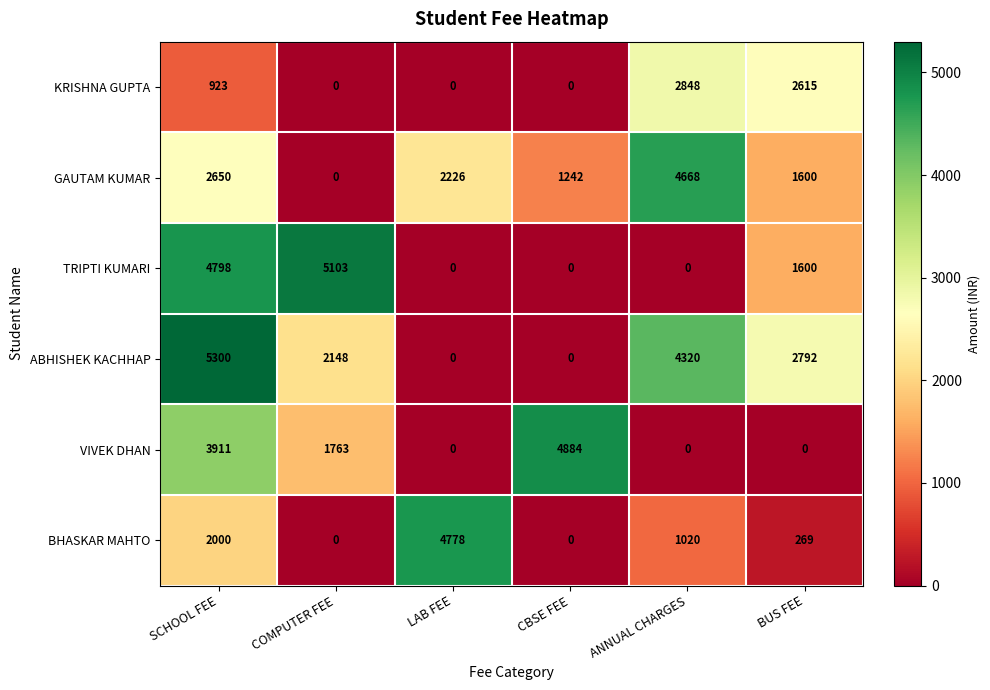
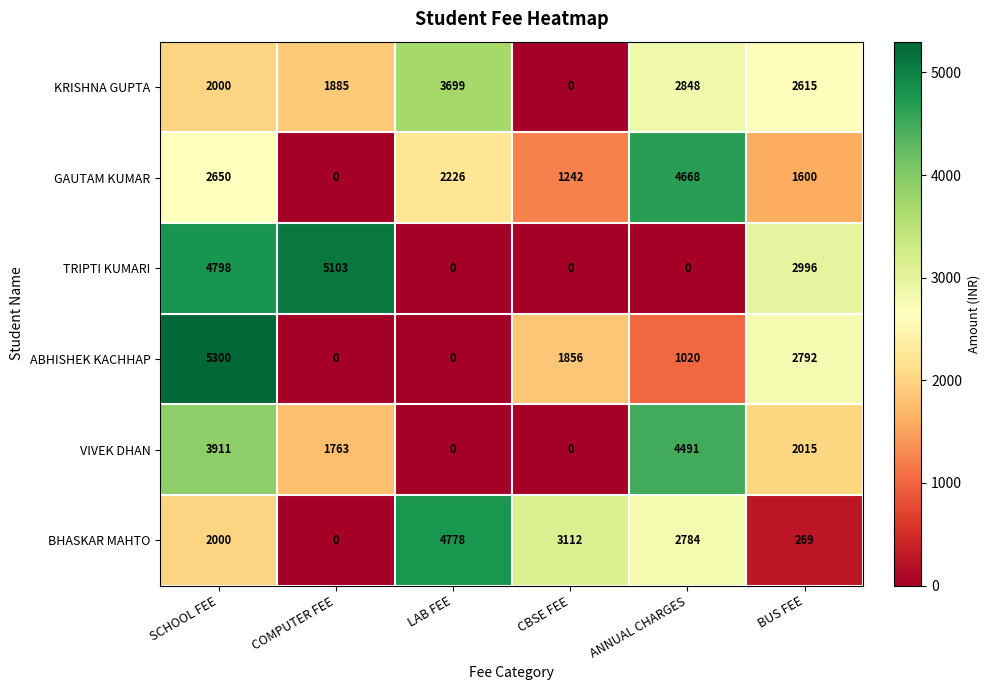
KRISHNA GUPTA, SCHOOL FEE: 923 -> 2000
KRISHNA GUPTA, COMPUTER FEE: 0 -> 1885
KRISHNA GUPTA, LAB FEE: 0 -> 3699
TRIPTI KUMARI, BUS FEE: 1600 -> 2996
ABHISHEK KACHHAP, COMPUTER FEE: 2148 -> 0
ABHISHEK KACHHAP, CBSE FEE: 0 -> 1856
ABHISHEK KACHHAP, ANNUAL CHARGES: 4320 -> 1020
VIVEK DHAN, CBSE FEE: 4884 -> 0
VIVEK DHAN, ANNUAL CHARGES: 0 -> 4491
VIVEK DHAN, BUS FEE: 0 -> 2015
BHASKAR MAHTO, CBSE FEE: 0 -> 3112
BHASKAR MAHTO, ANNUAL CHARGES: 1020 -> 2784
